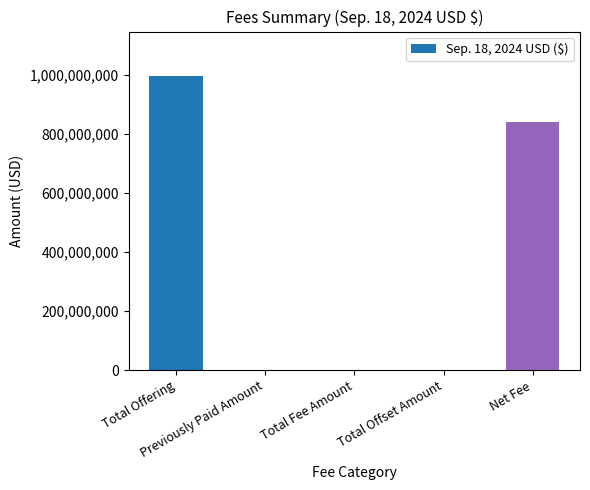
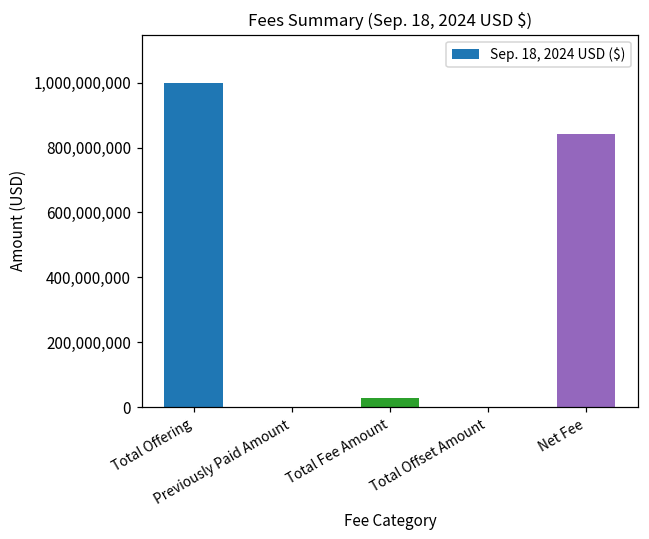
Total Fee Amount: 0 -> 30,000,000
